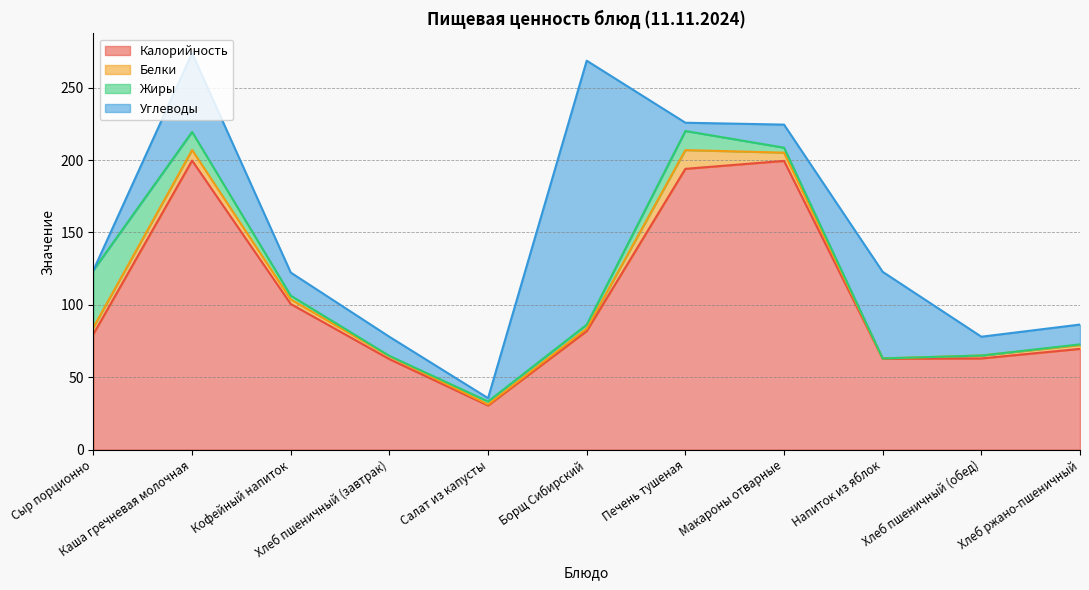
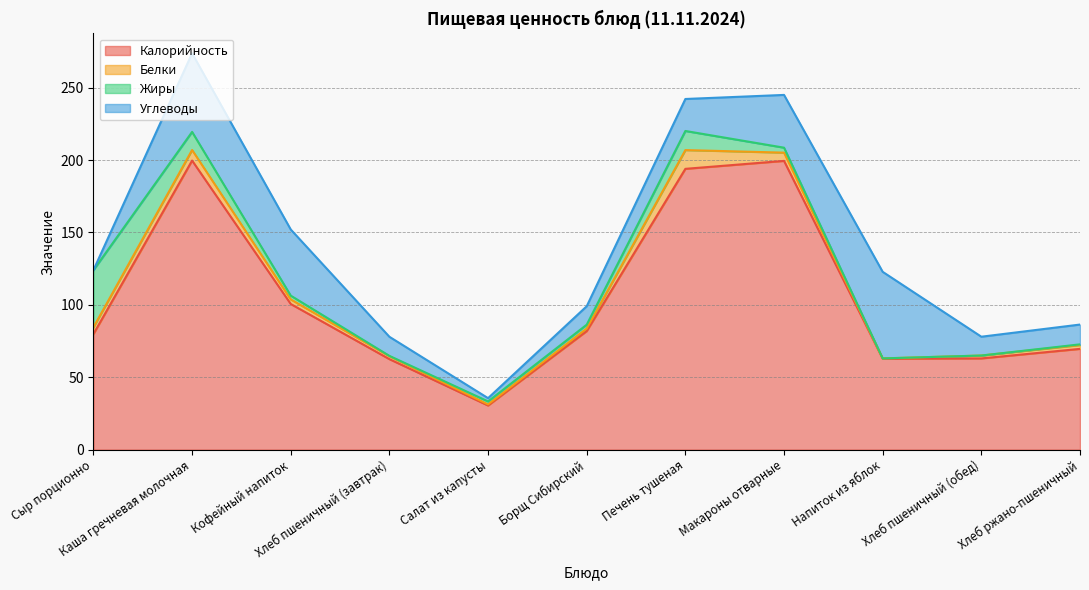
Углеводы, Кофейный напиток: 16 -> 46
Углеводы, Борщ Сибирский: 182 -> 13
Углеводы, Печень тушеная: 6 -> 22
Углеводы, Макароны отварные: 16 -> 36
